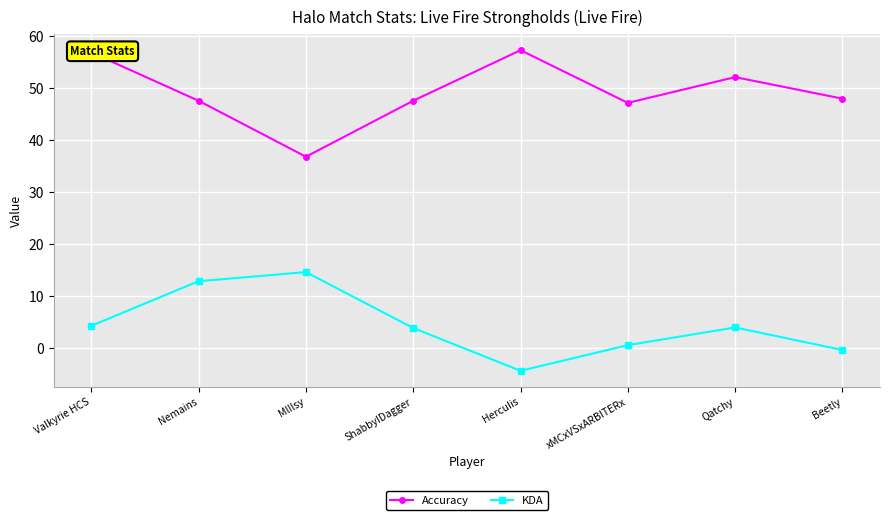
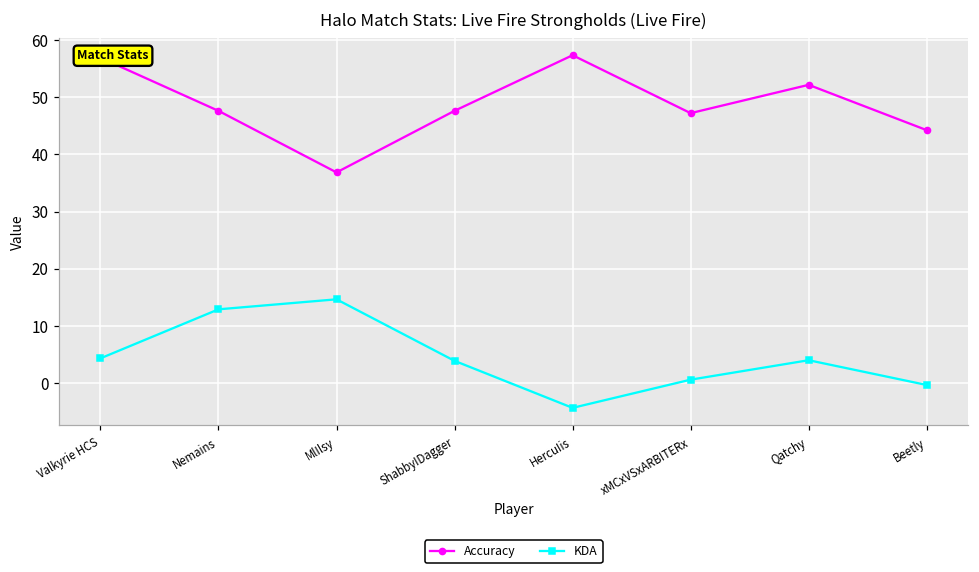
Accuracy, Beetly: 48 -> 44
